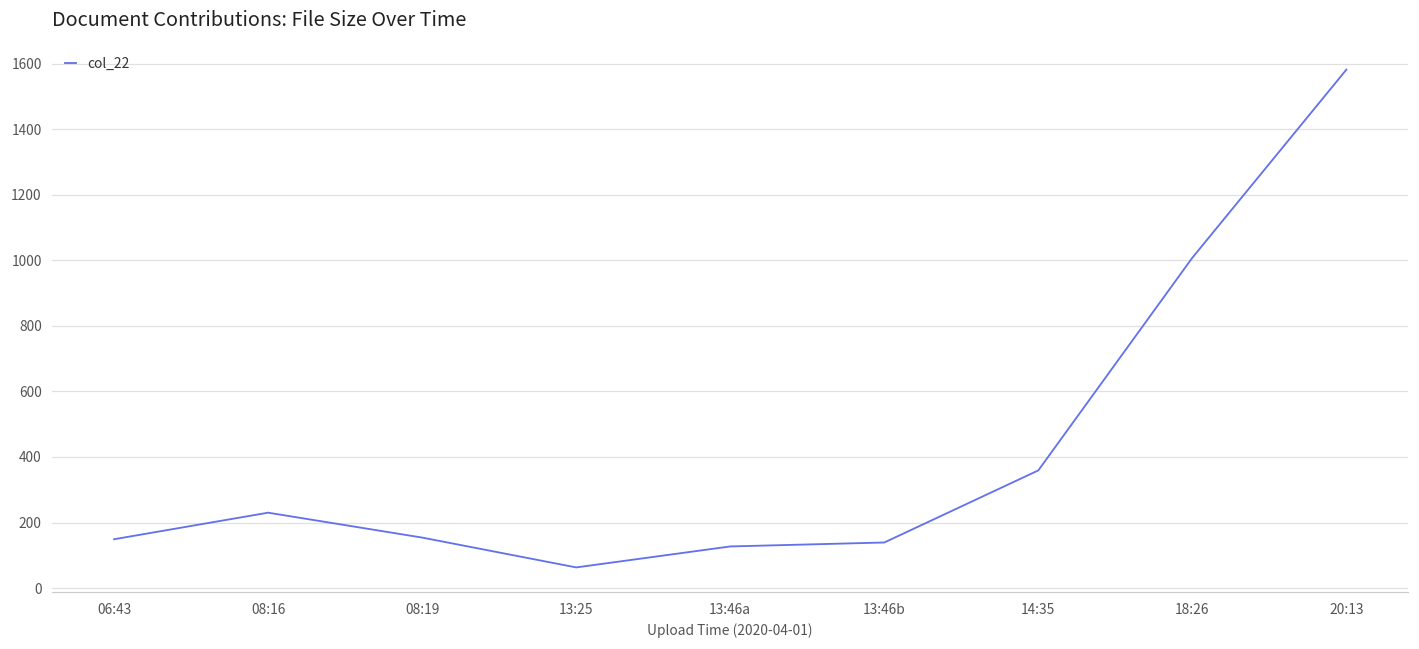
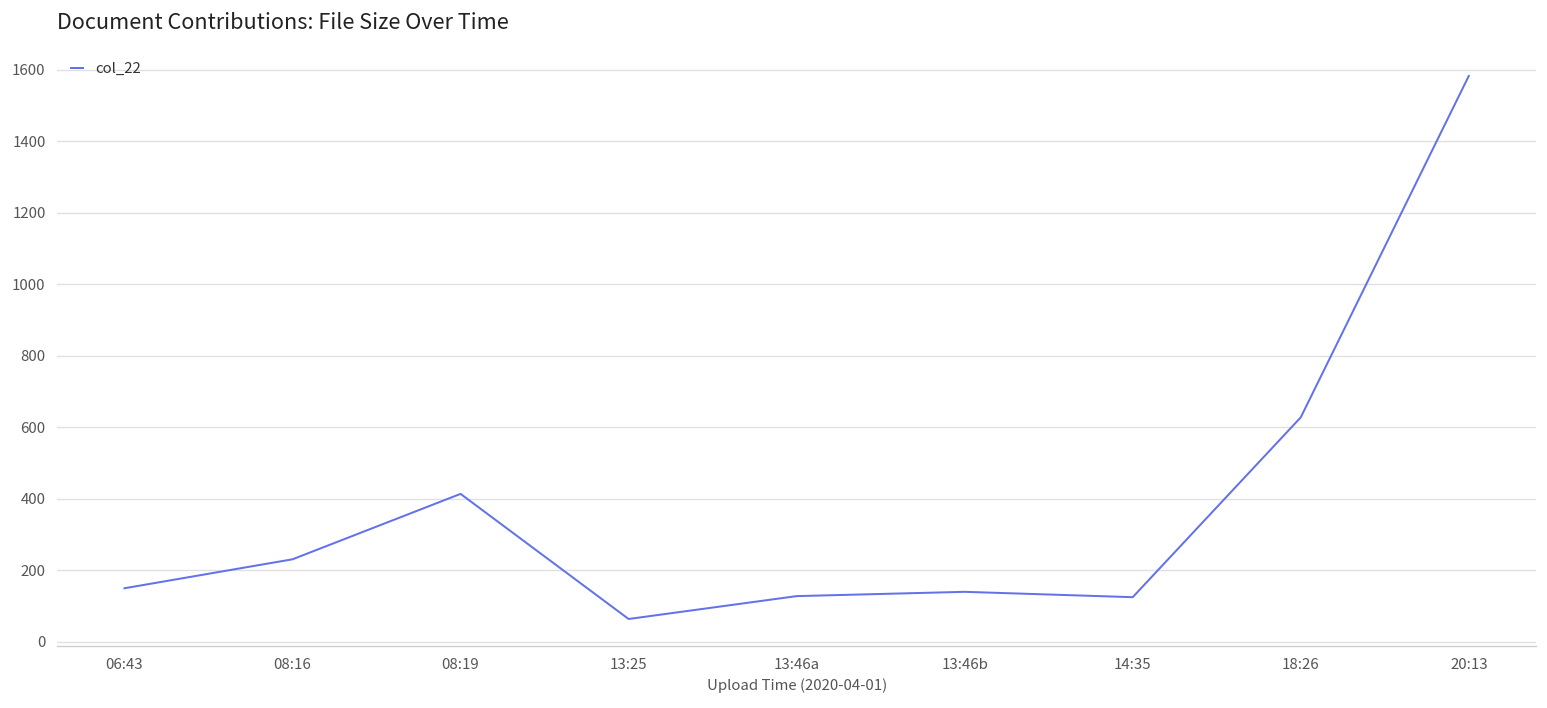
08:19: 150 -> 410
14:35: 360 -> 120
18:26: 1010 -> 630
